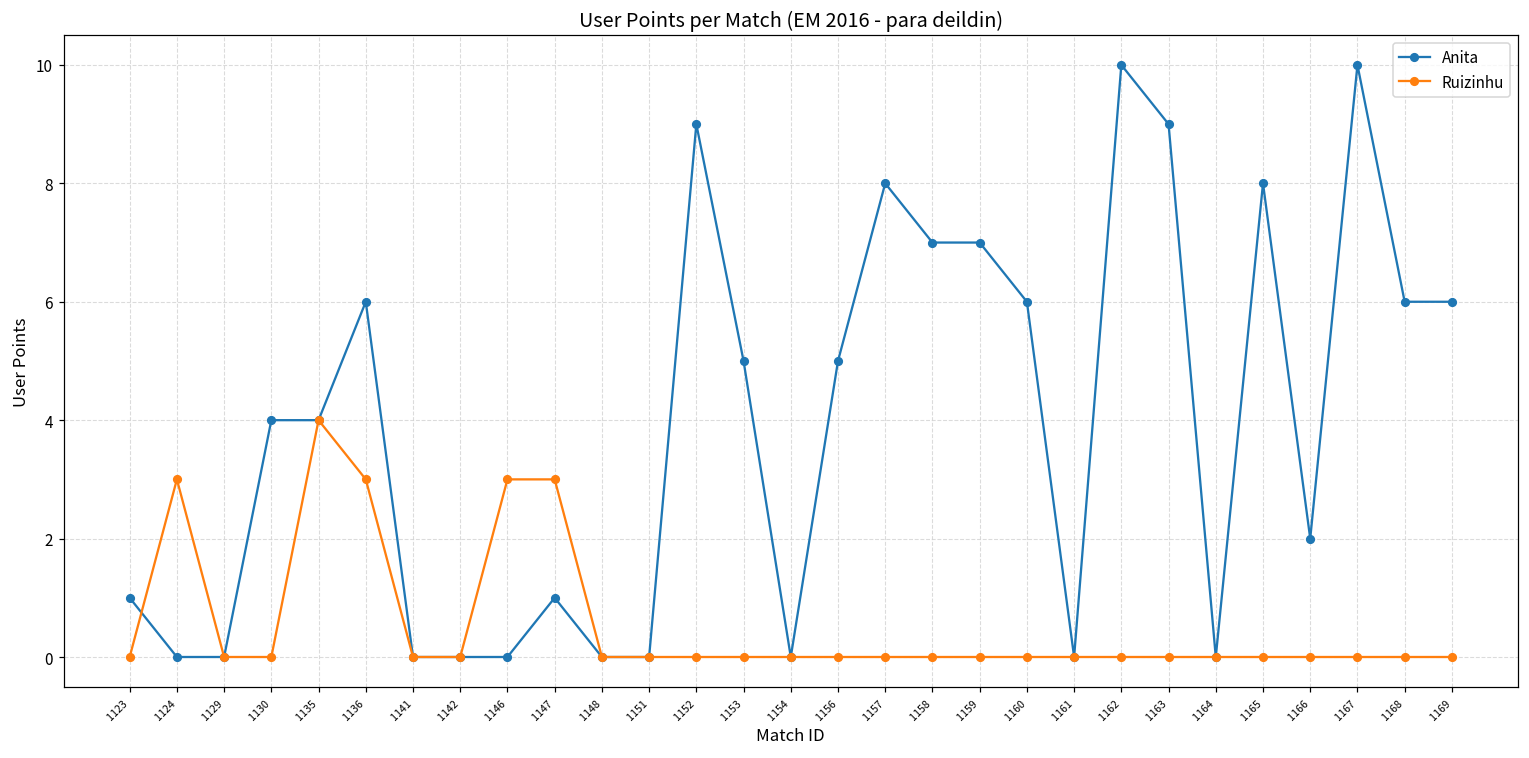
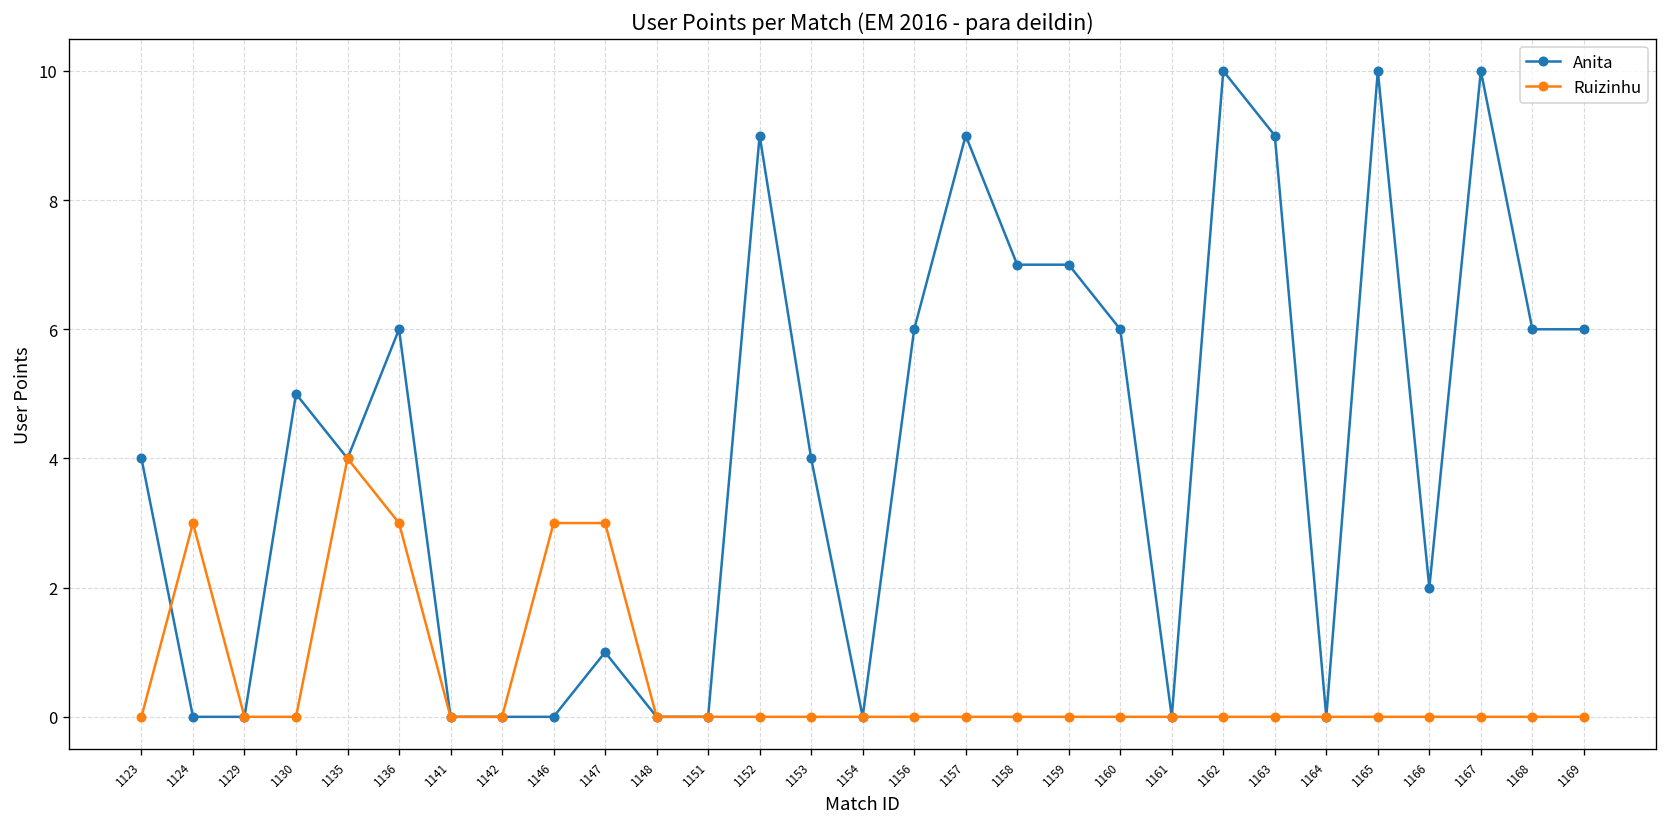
Anita, 1123: 1 -> 4
Anita, 1130: 4 -> 5
Anita, 1153: 5 -> 4
Anita, 1156: 5 -> 6
Anita, 1157: 8 -> 9
Anita, 1165: 8 -> 10
